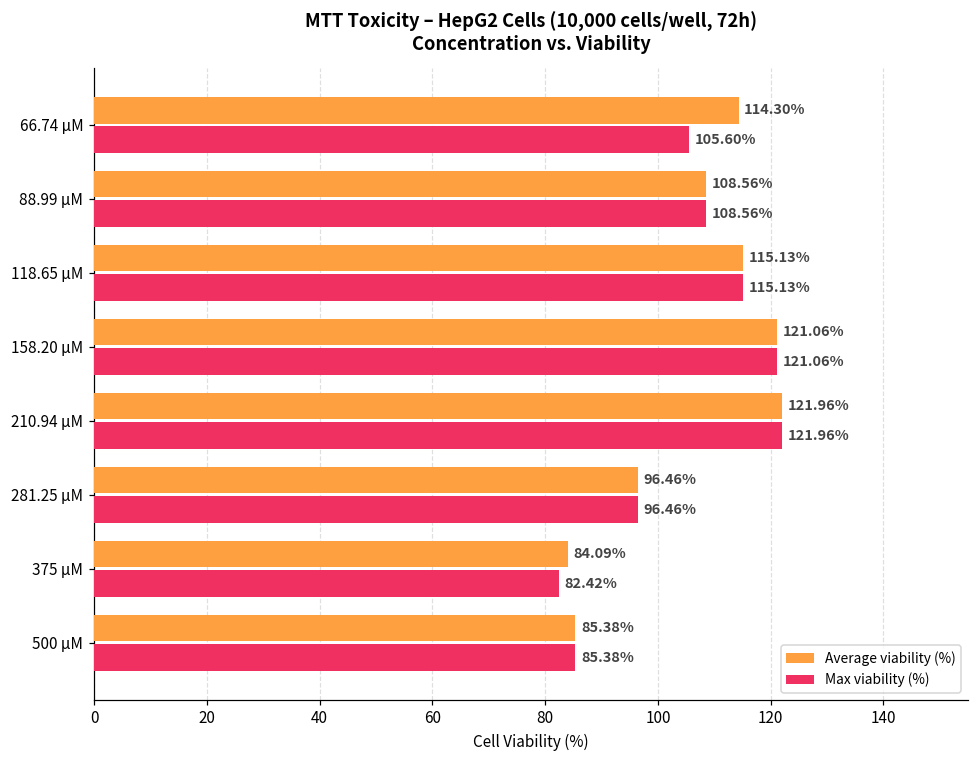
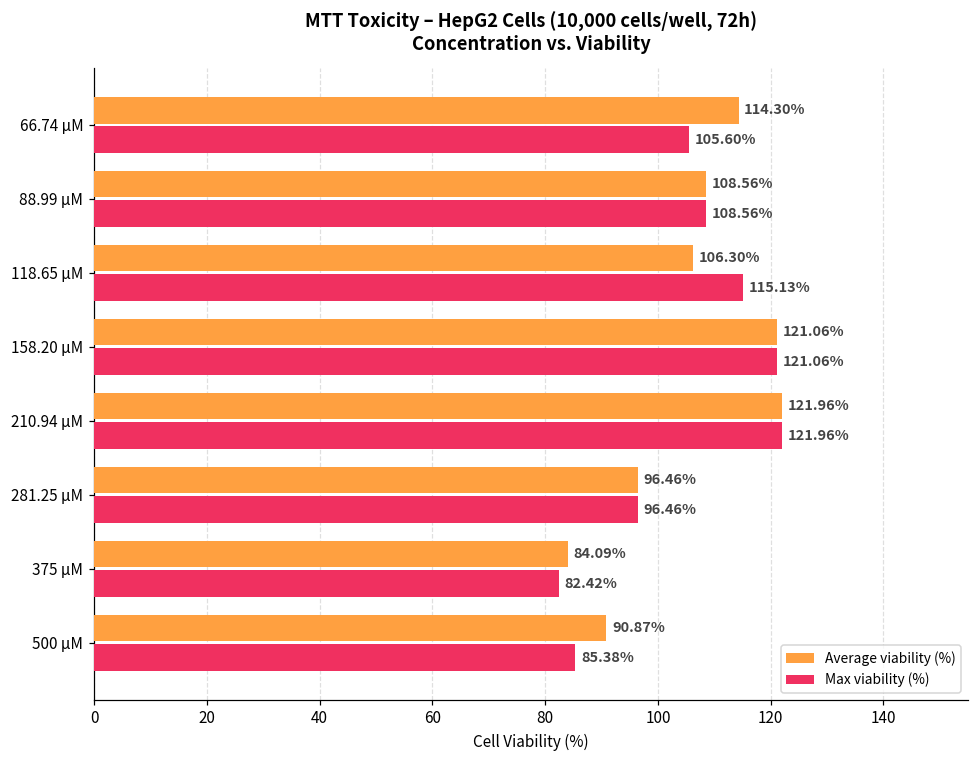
Average viability (%), 118.65 µM: 115.13% -> 106.30%
Average viability (%), 500 µM: 85.38% -> 90.87%
